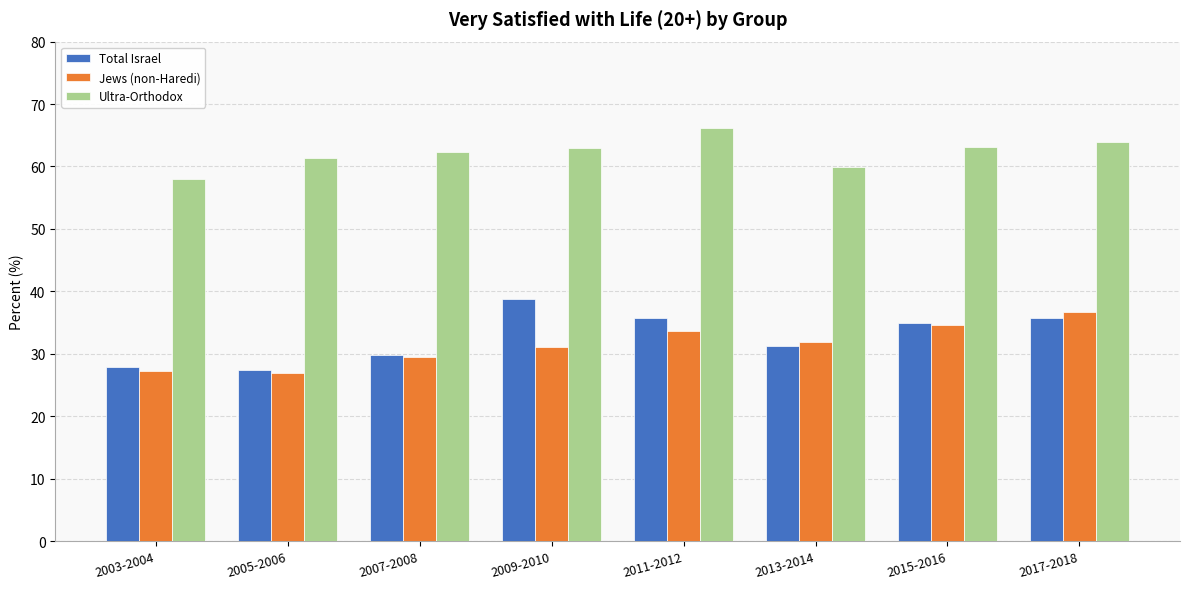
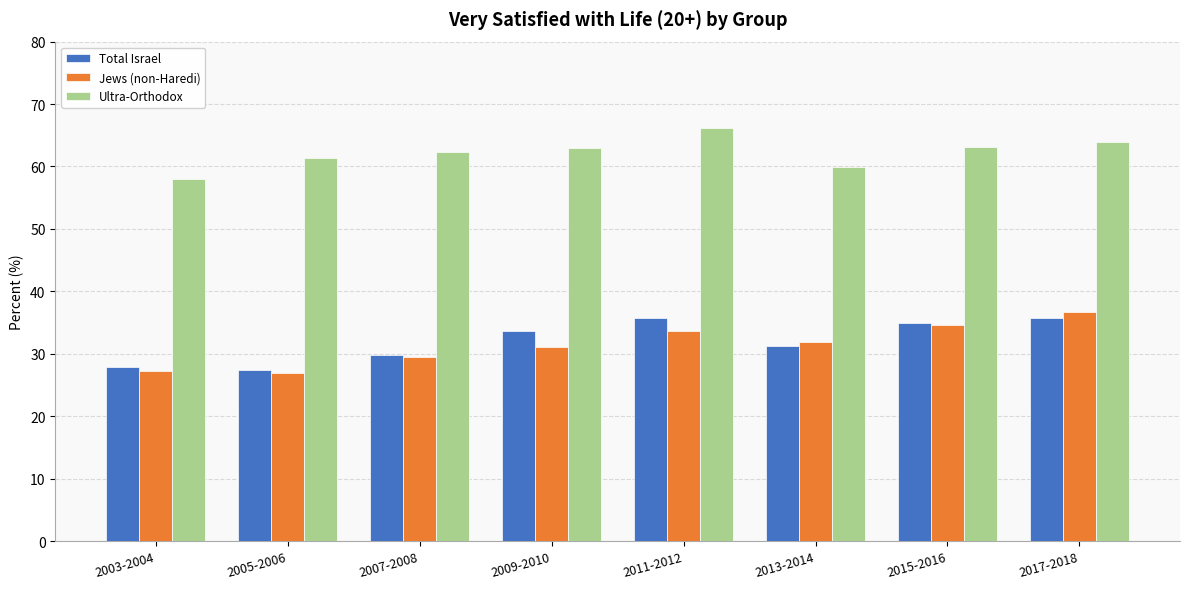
Total Israel, 2009-2010: 39 -> 34
